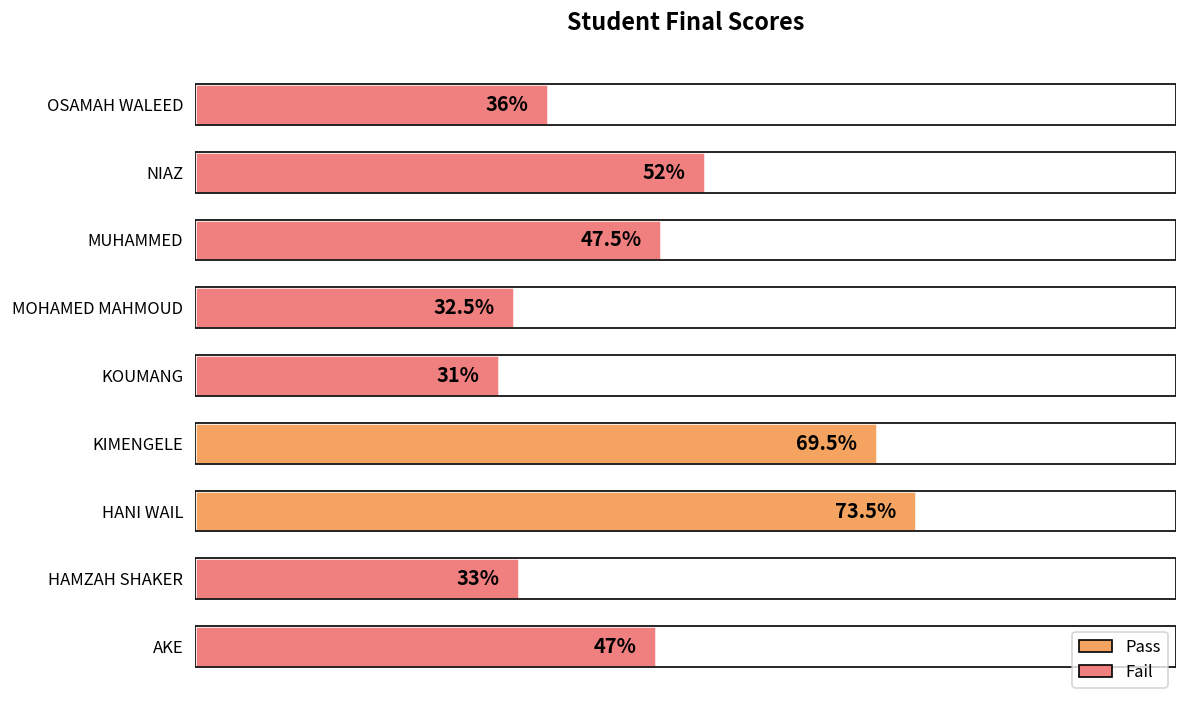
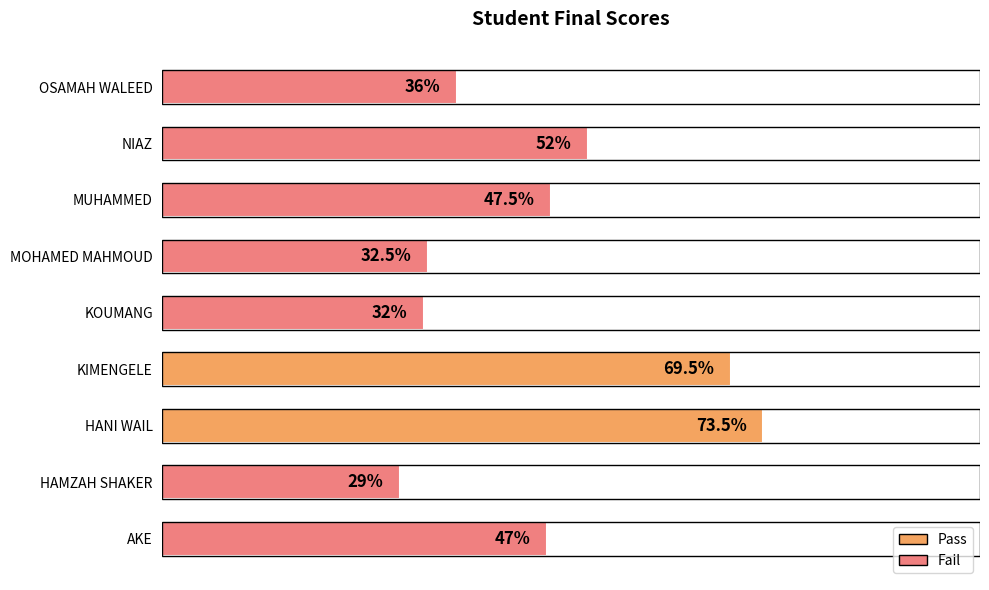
KOUMANG: 31% -> 32%
HAMZAH SHAKER: 33% -> 29%
